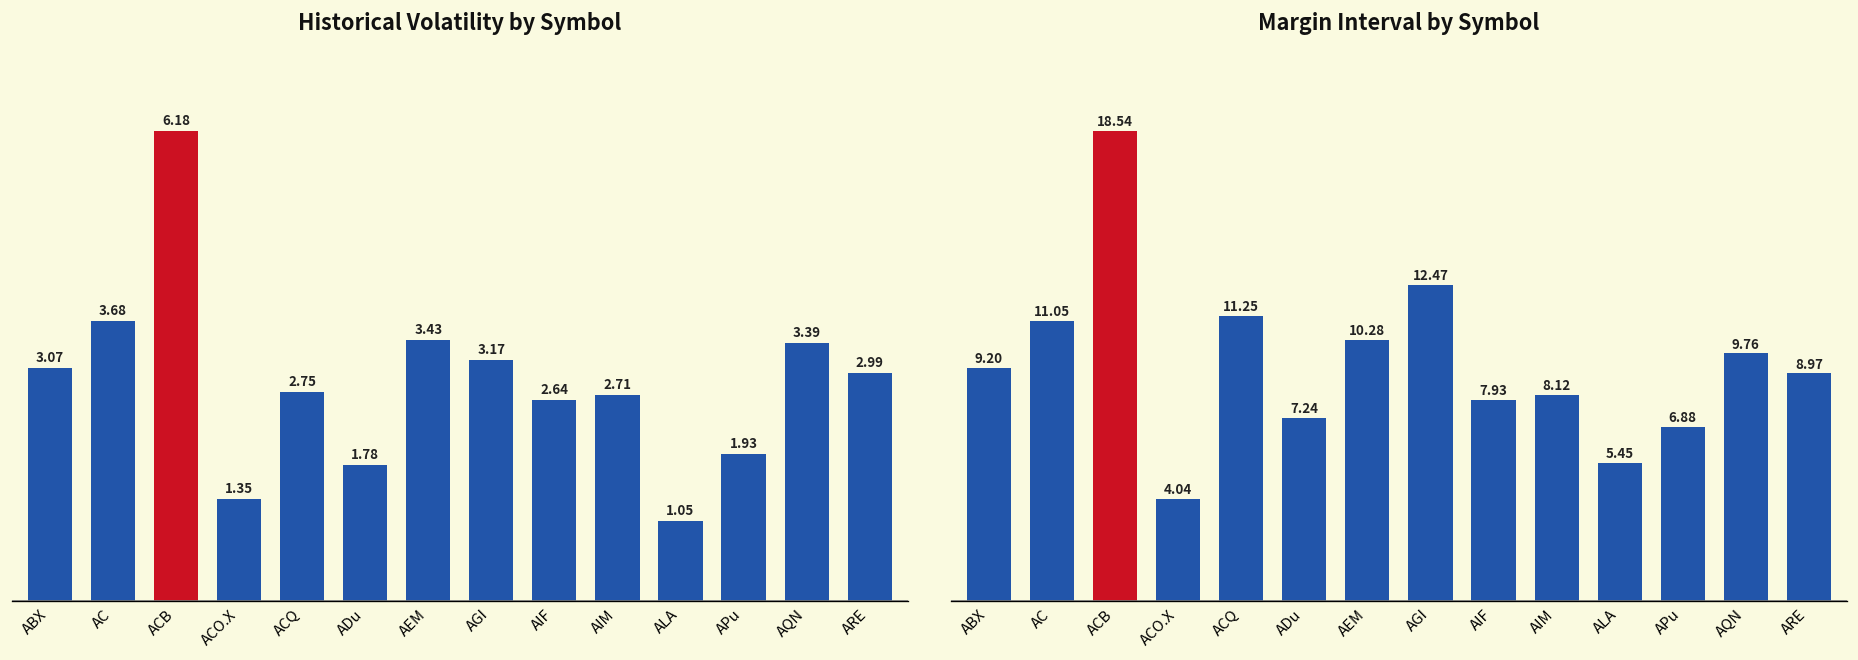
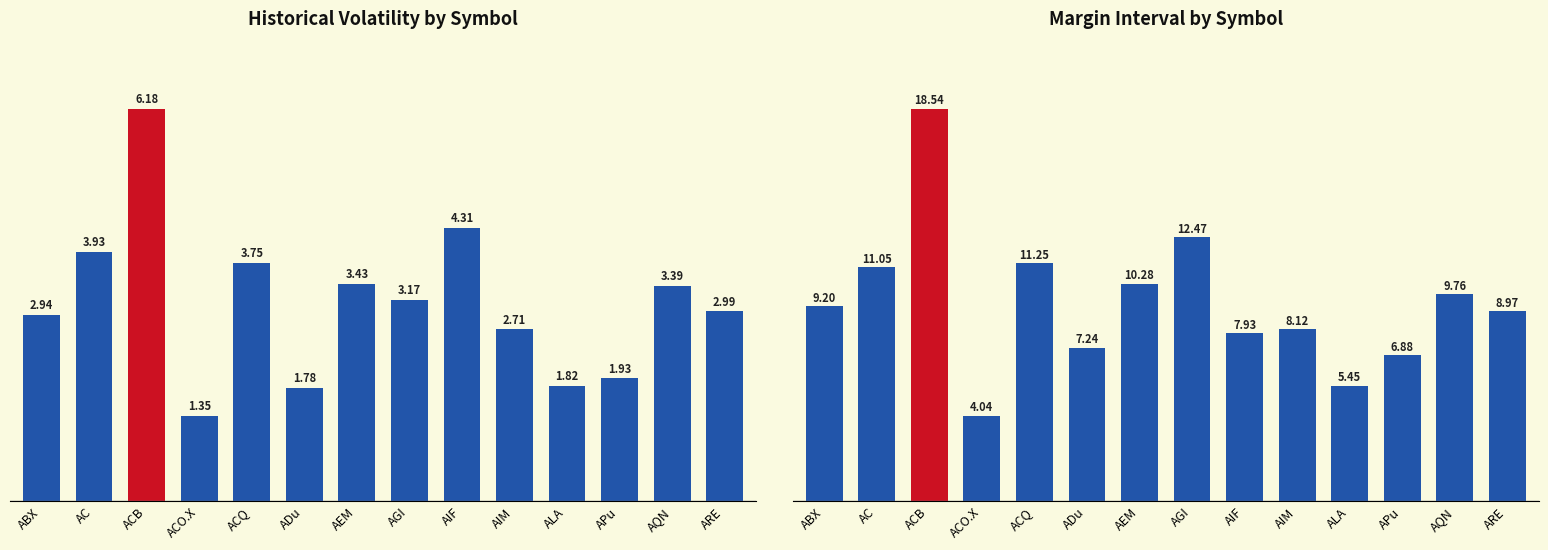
Historical Volatility by Symbol, ABX: 3.07 -> 2.94
Historical Volatility by Symbol, AC: 3.68 -> 3.93
Historical Volatility by Symbol, ACQ: 2.75 -> 3.75
Historical Volatility by Symbol, AIF: 2.64 -> 4.31
Historical Volatility by Symbol, ALA: 1.05 -> 1.82
